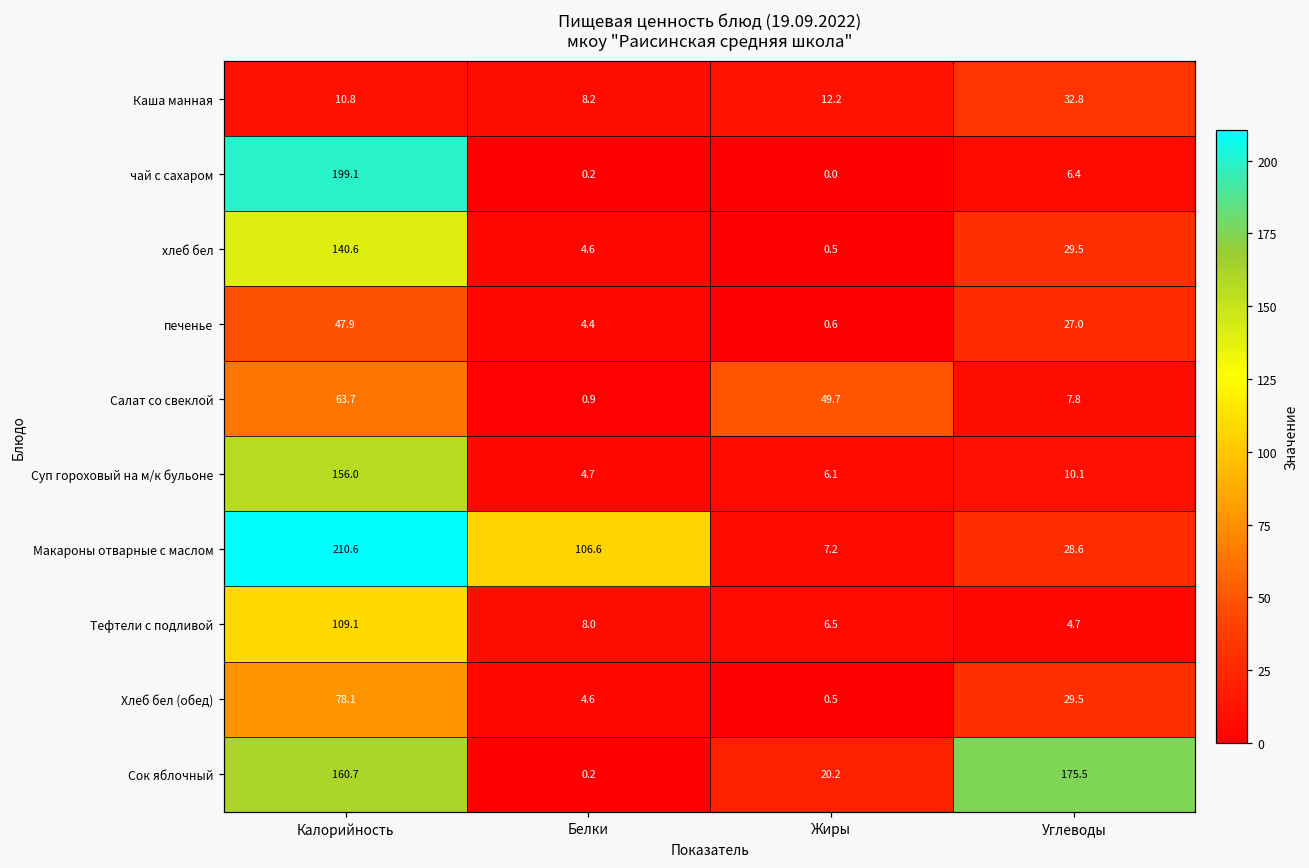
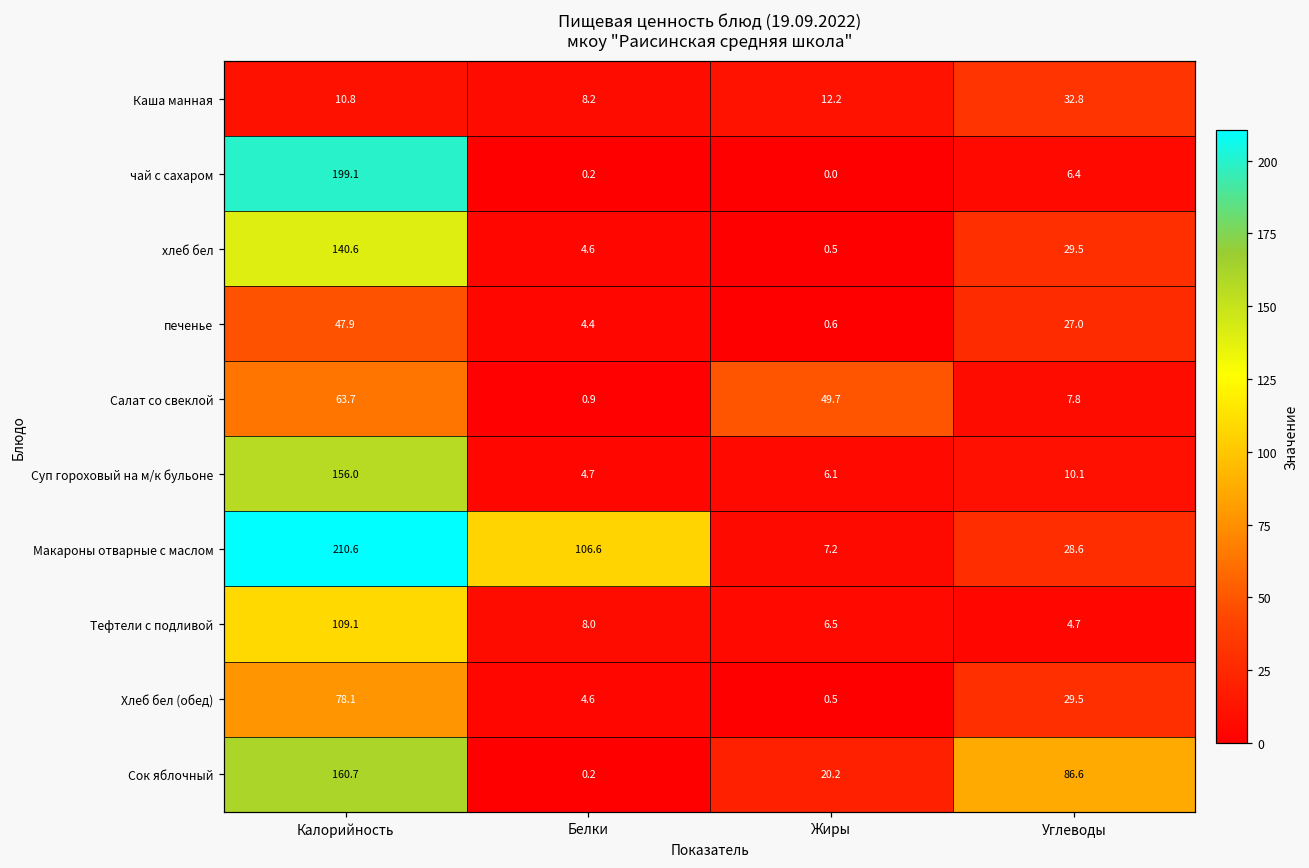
Сок яблочный, Углеводы: 175.5 -> 86.6
